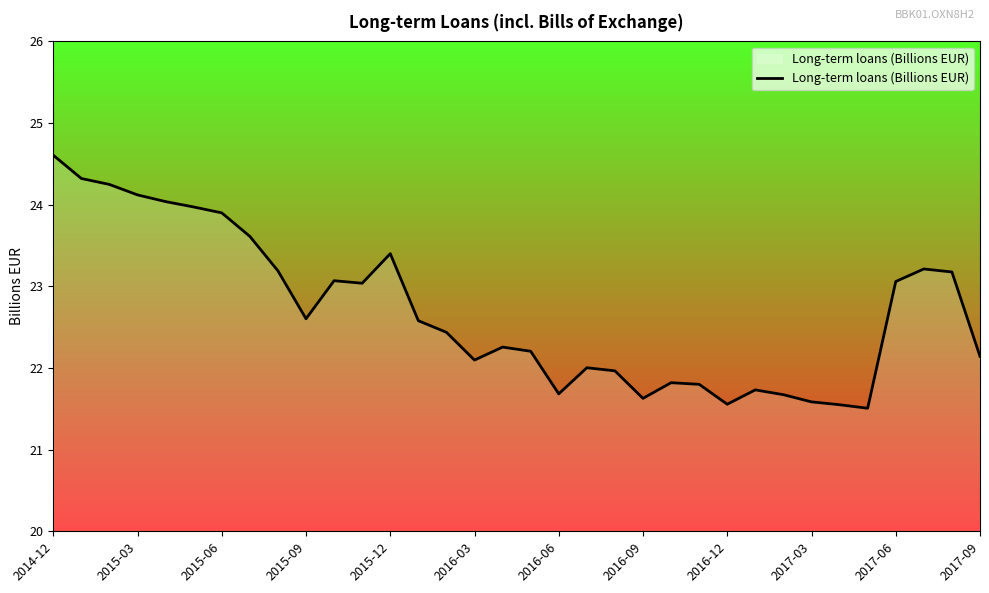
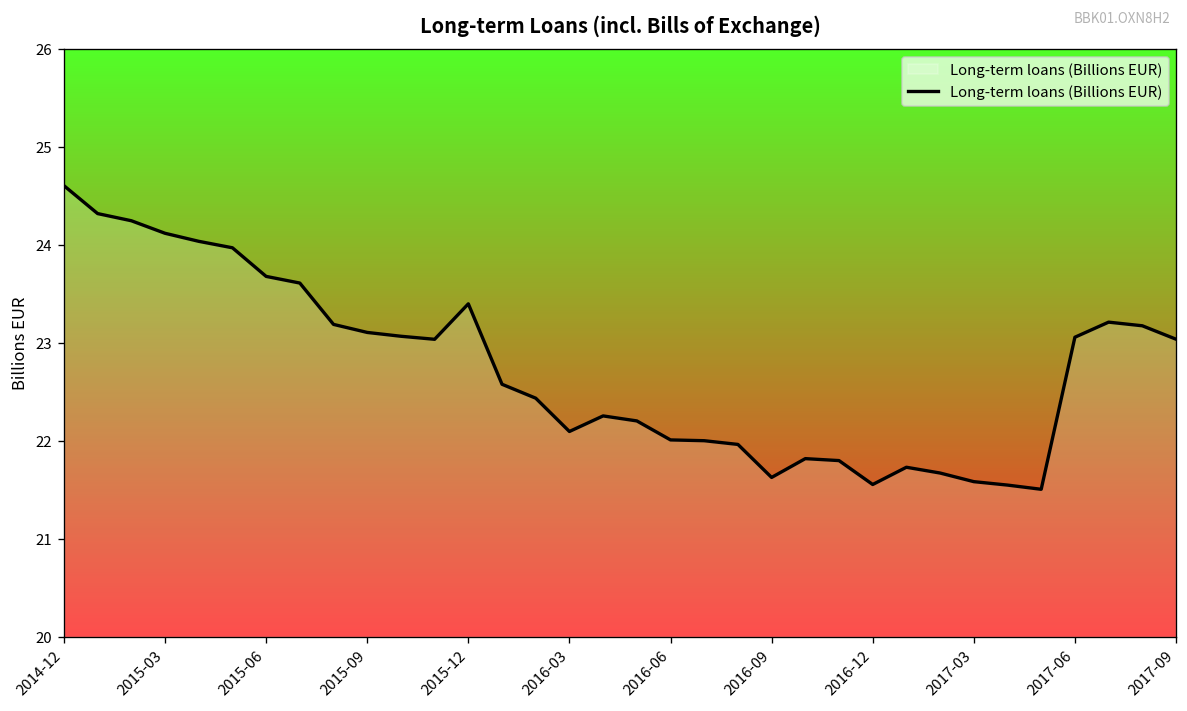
2015-06: 23.9 -> 23.7
2015-09: 22.6 -> 23.1
2016-06: 21.7 -> 22.0
2017-09: 22.1 -> 23.0
